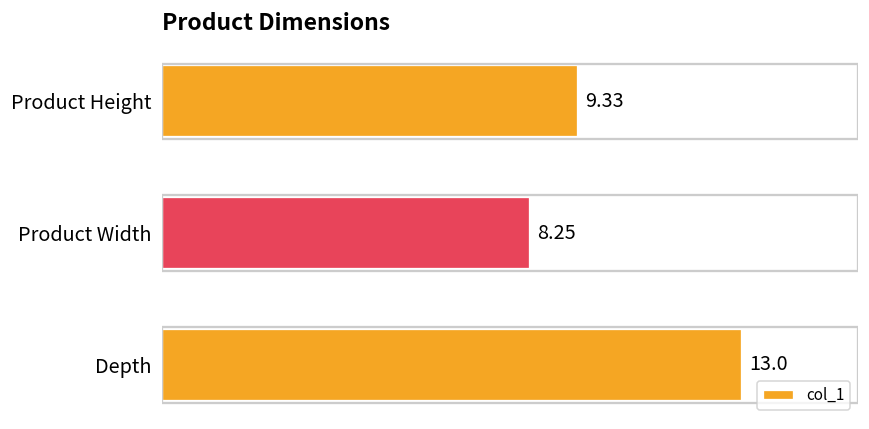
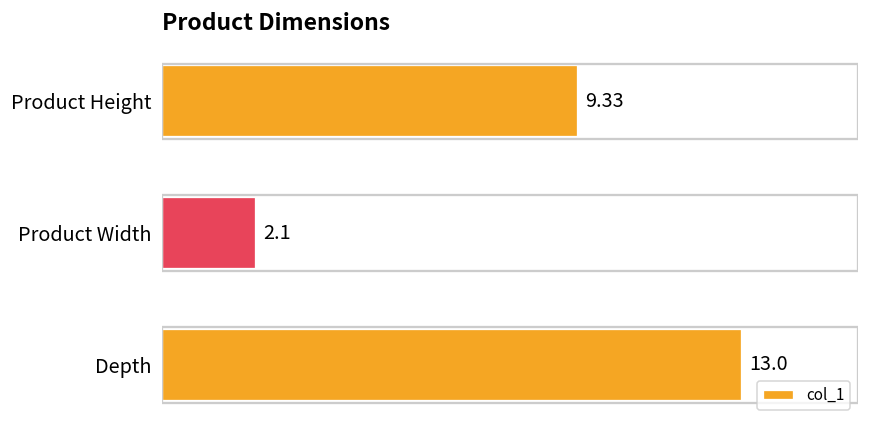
Product Width: 8.25 -> 2.1
